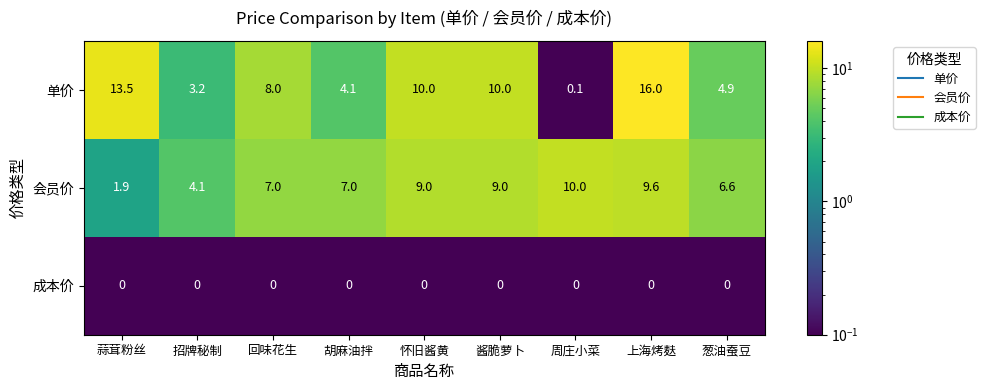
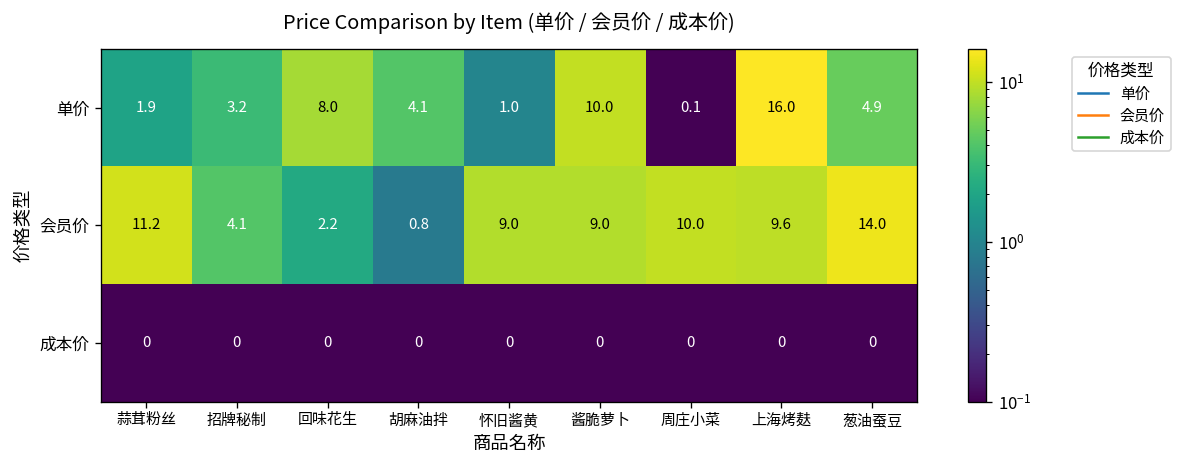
单价, 蒜茸粉丝: 13.5 -> 1.9
单价, 怀旧酱黄: 10.0 -> 1.0
会员价, 蒜茸粉丝: 1.9 -> 11.2
会员价, 回味花生: 7.0 -> 2.2
会员价, 胡麻油拌: 7.0 -> 0.8
会员价, 葱油蚕豆: 6.6 -> 14.0
